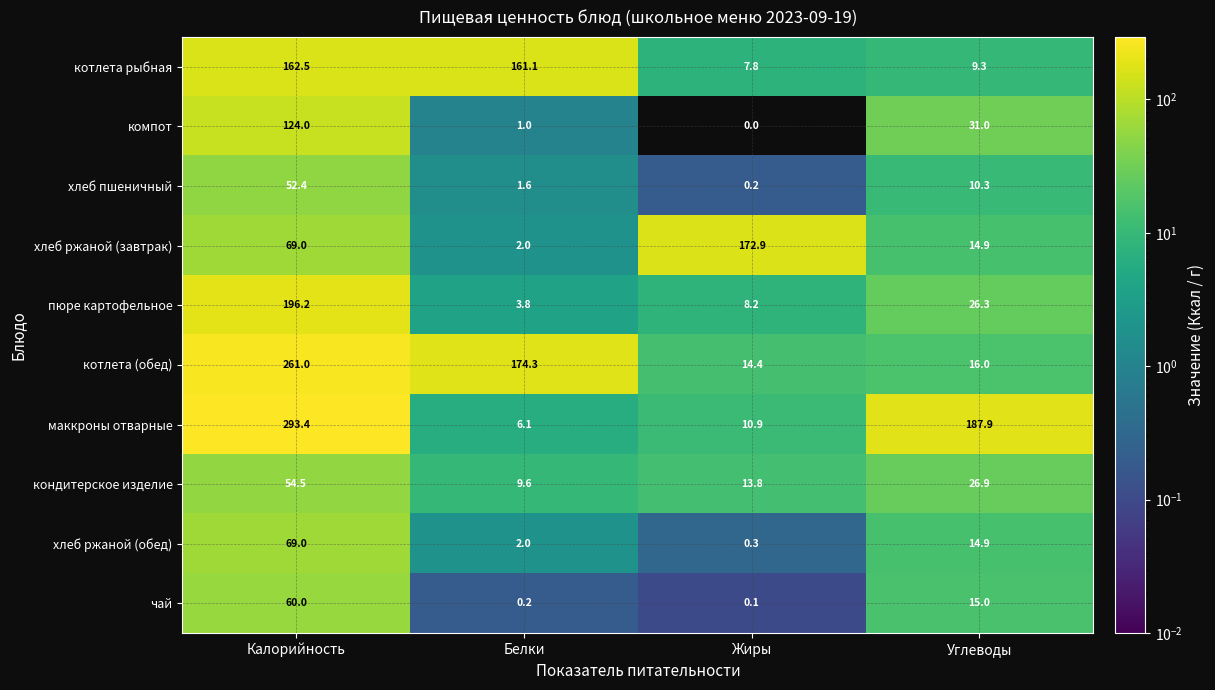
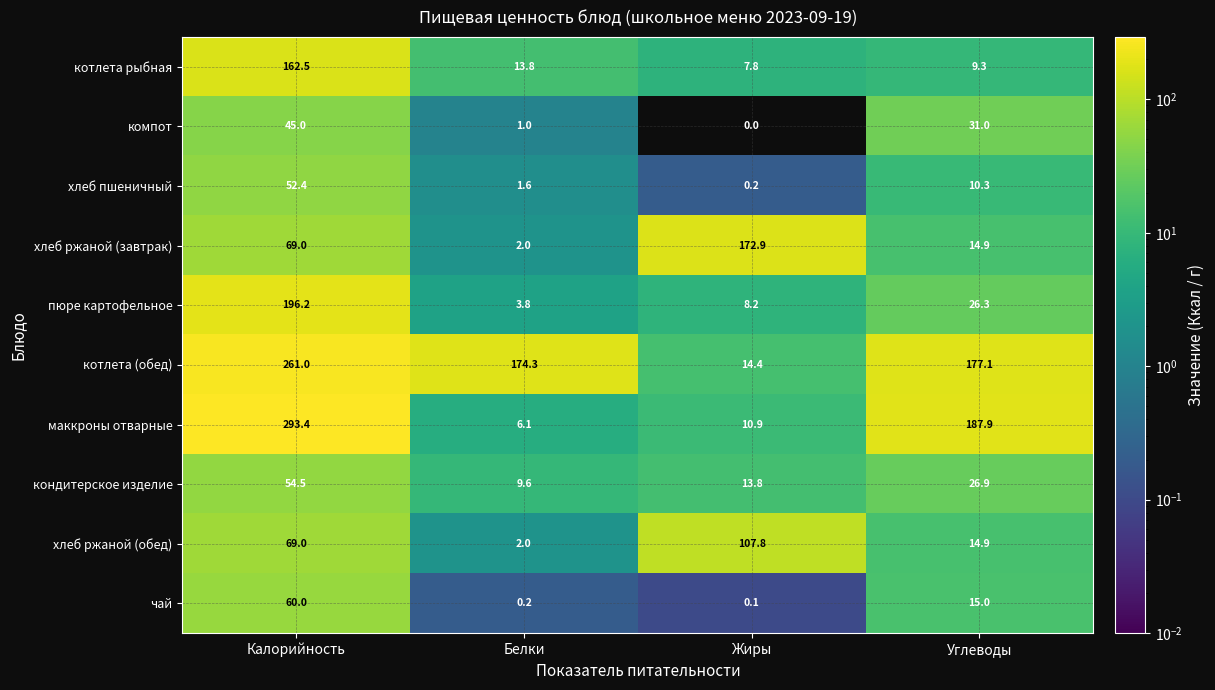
котлета рыбная, Белки: 161.1 -> 13.8
компот, Калорийность: 124.0 -> 45.0
котлета (обед), Углеводы: 16.0 -> 177.1
хлеб ржаной (обед), Жиры: 0.3 -> 107.8
